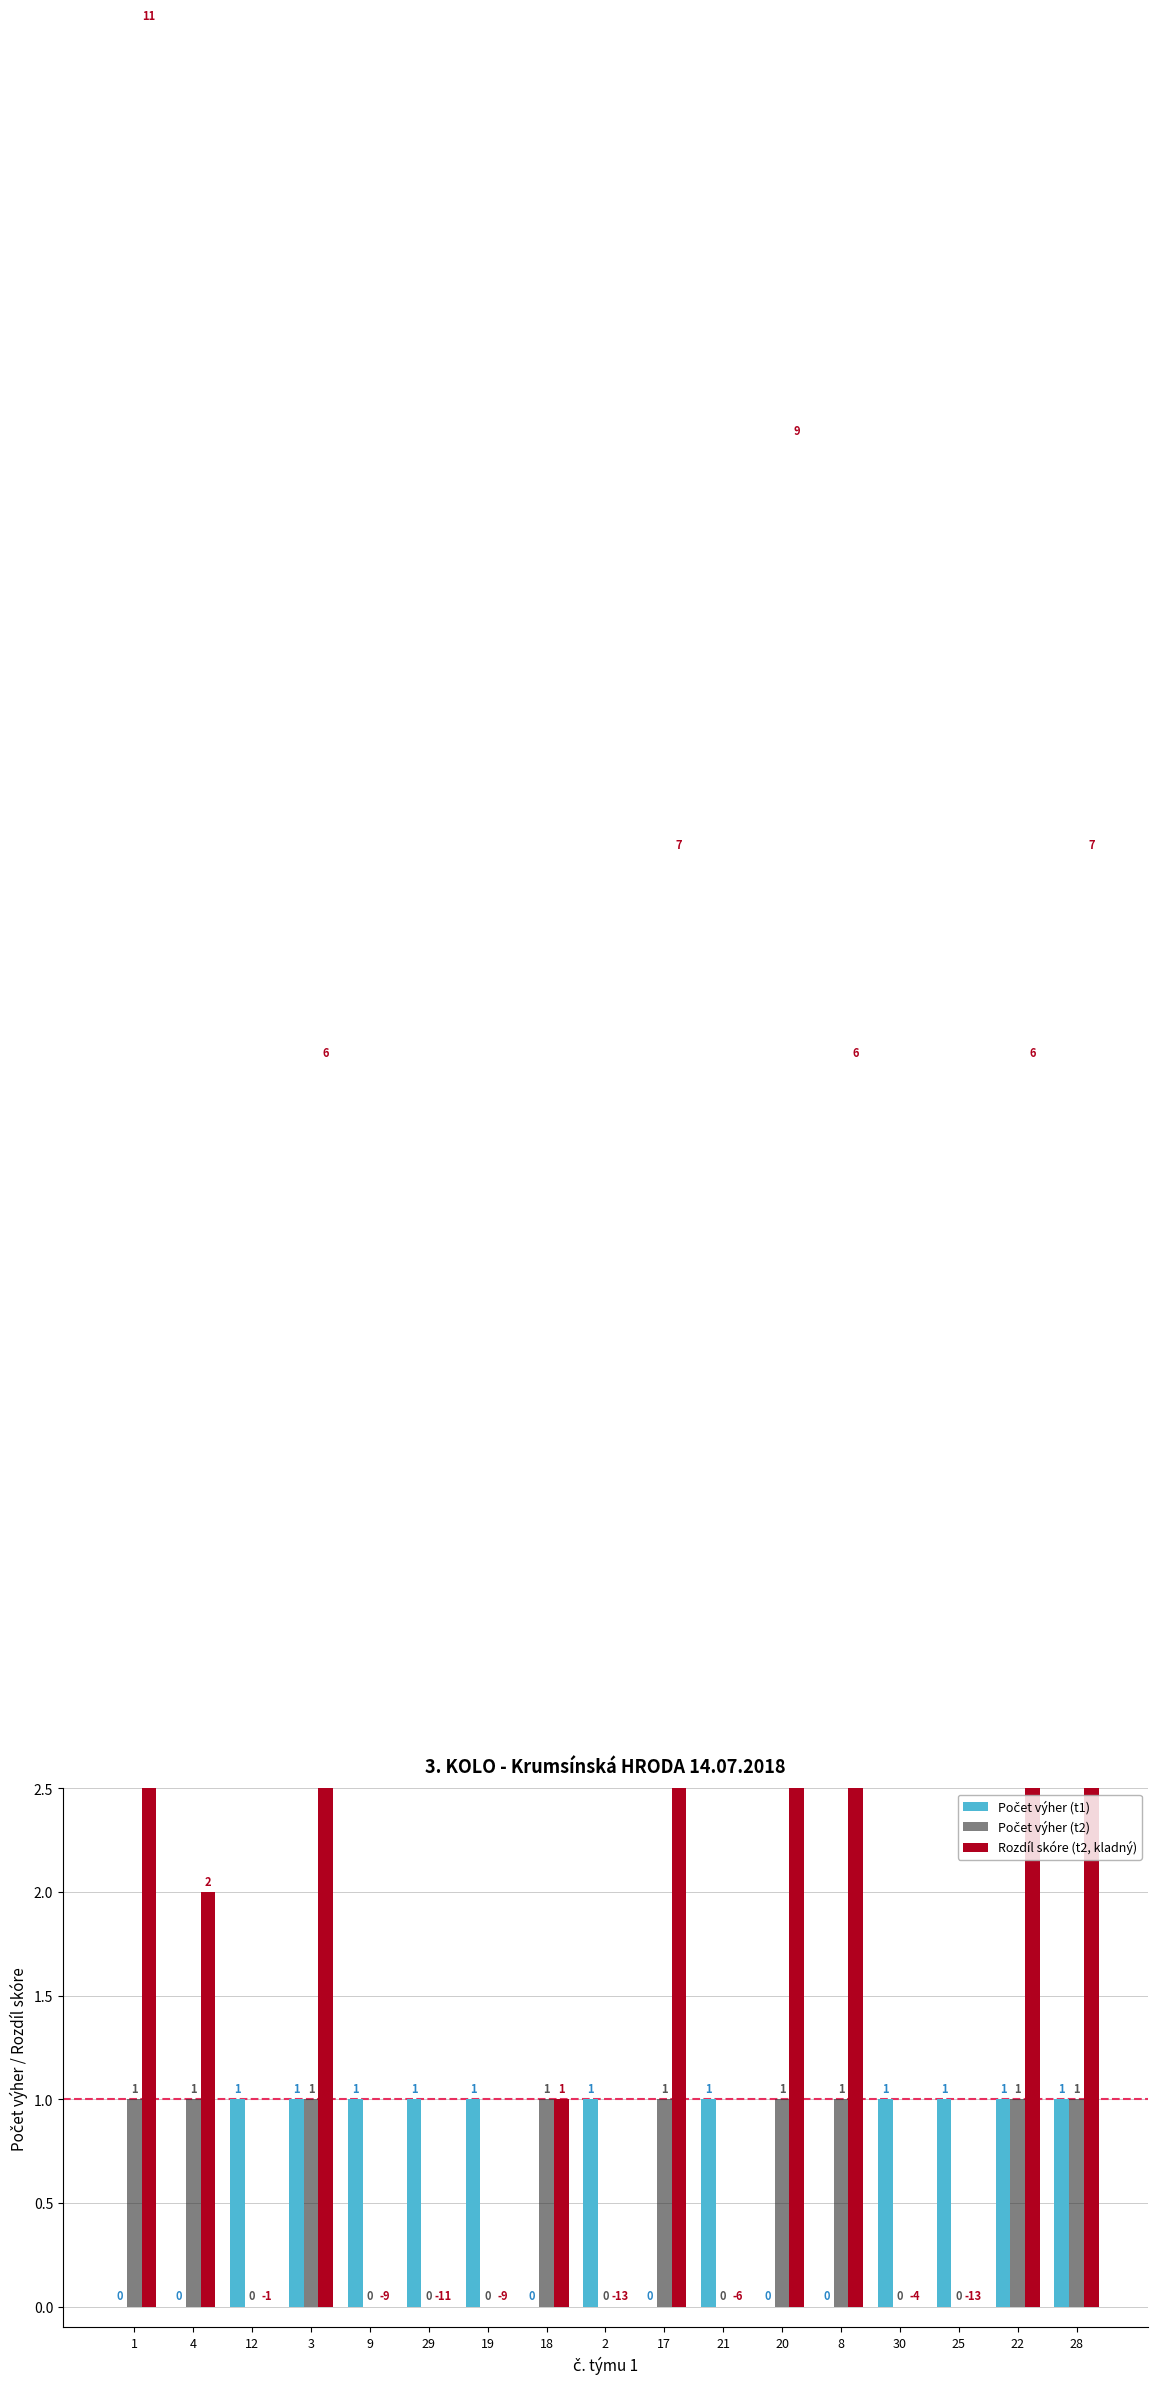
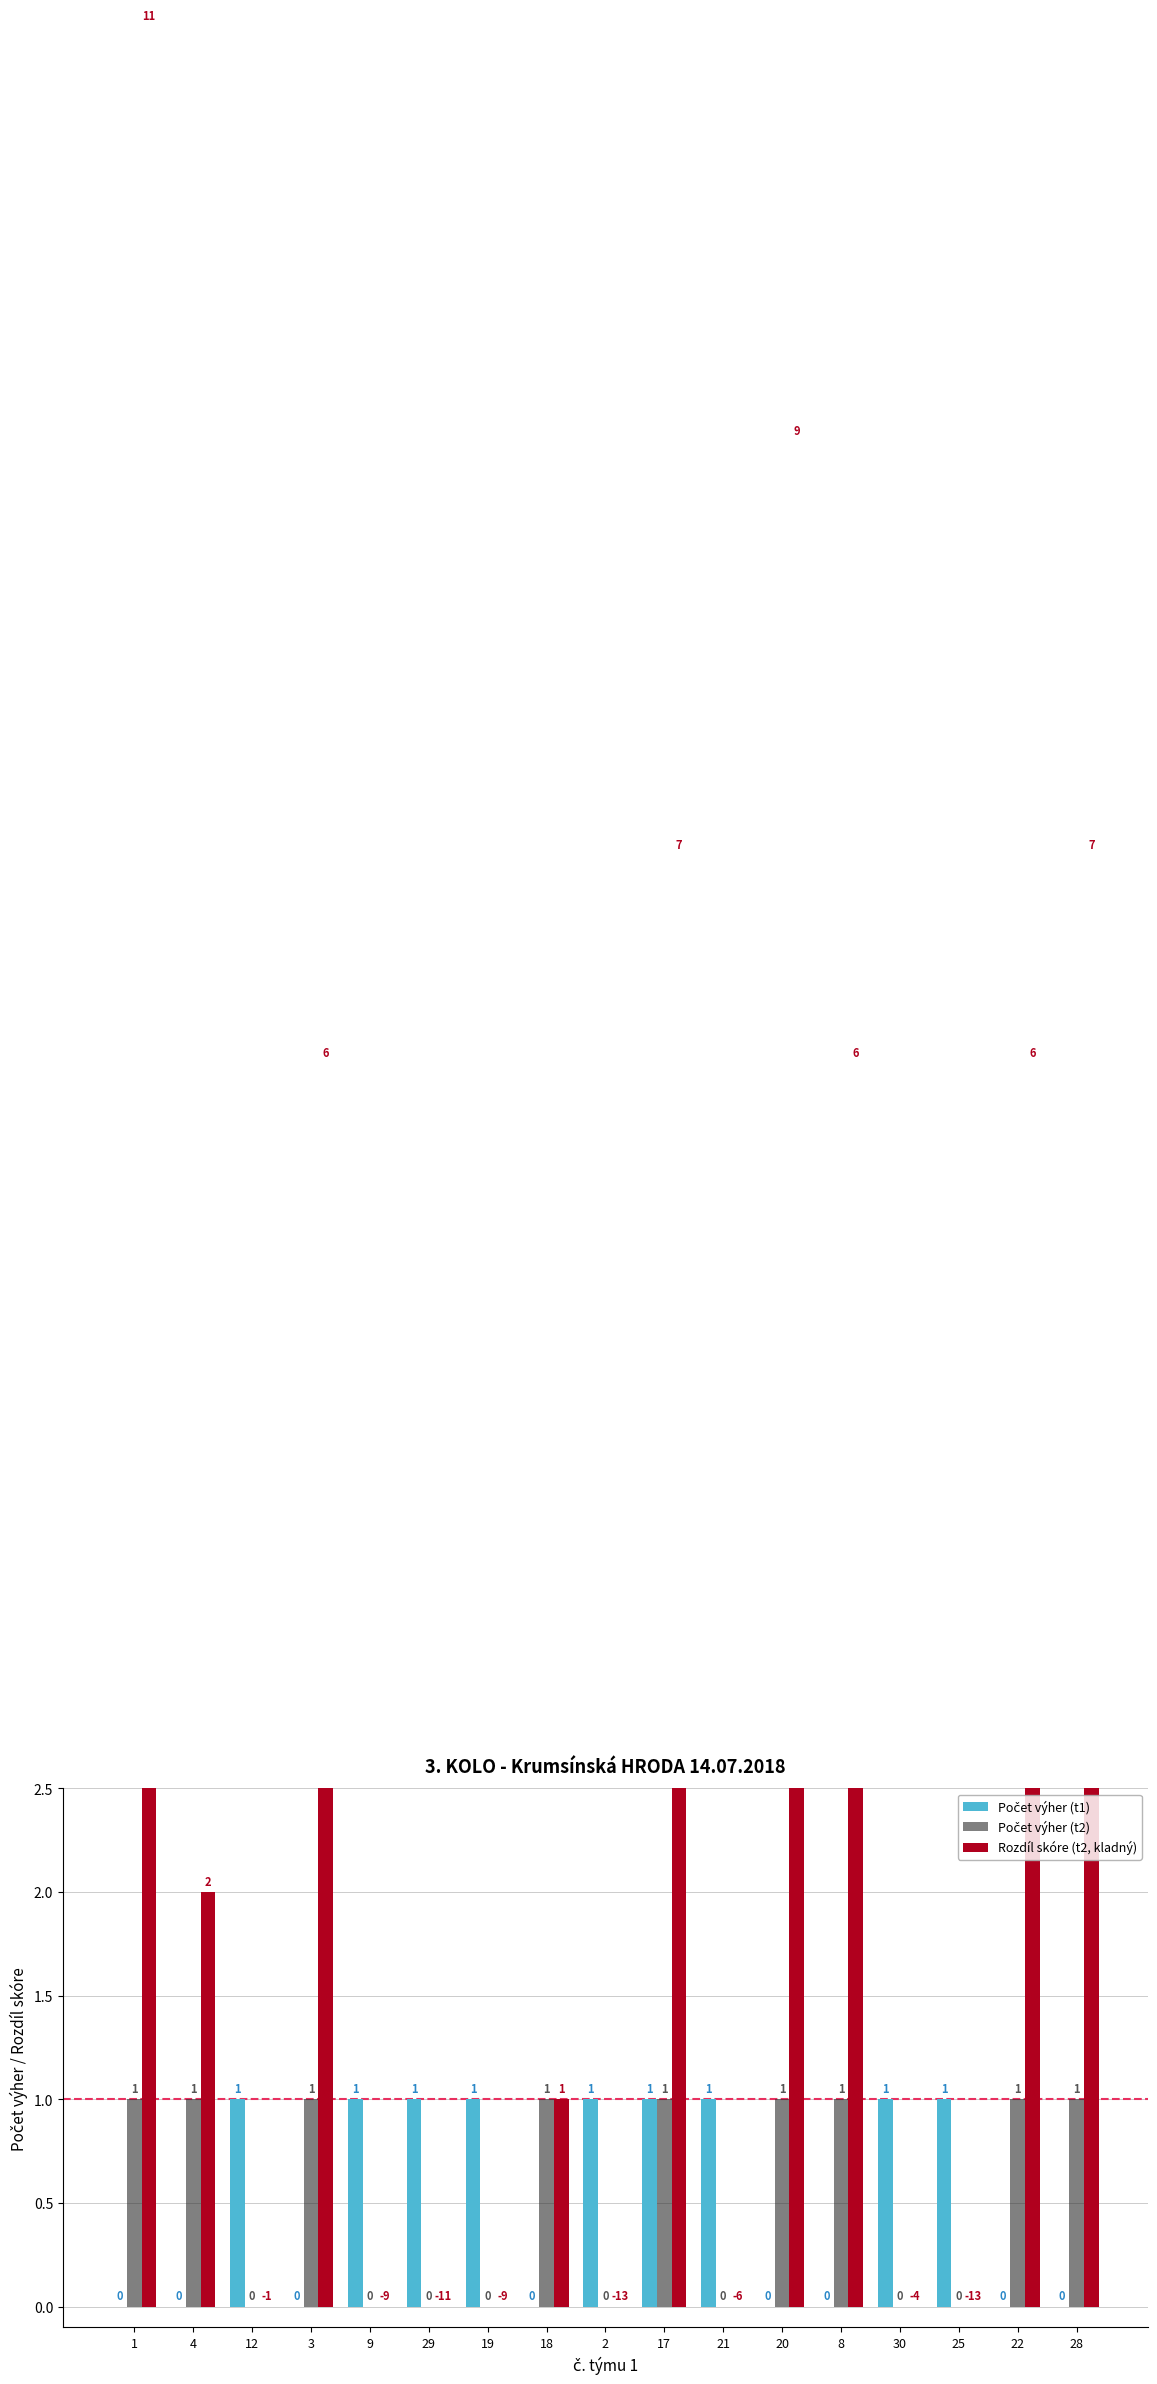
Počet výher (t1), 3: 1 -> 0
Počet výher (t1), 17: 0 -> 1
Počet výher (t1), 22: 1 -> 0
Počet výher (t1), 28: 1 -> 0
